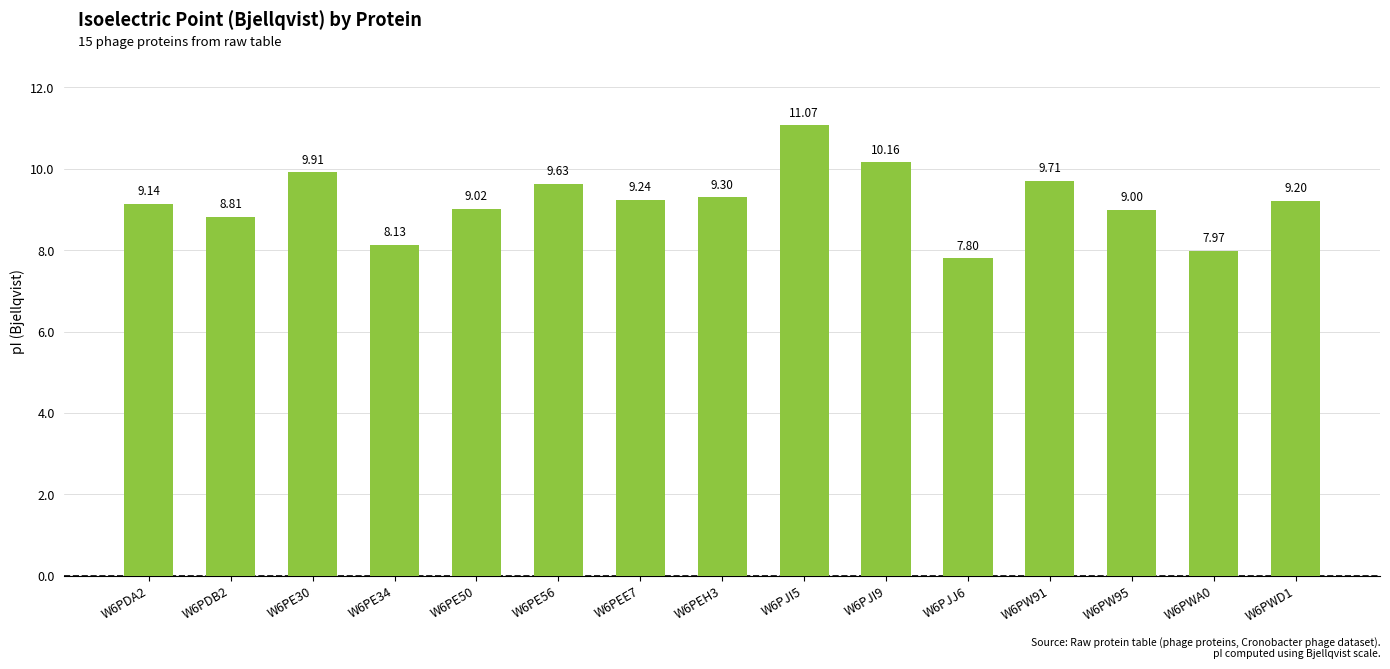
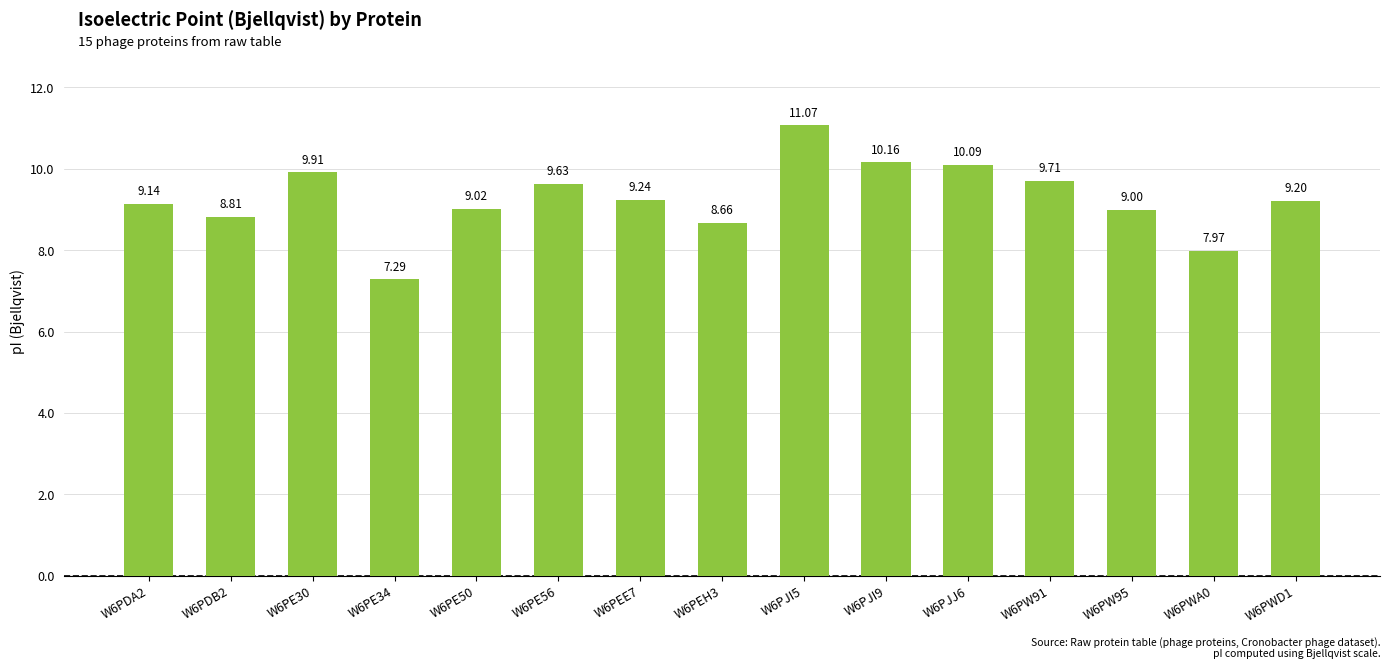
W6PE34: 8.13 -> 7.29
W6PEH3: 9.30 -> 8.66
W6PJJ6: 7.80 -> 10.09
